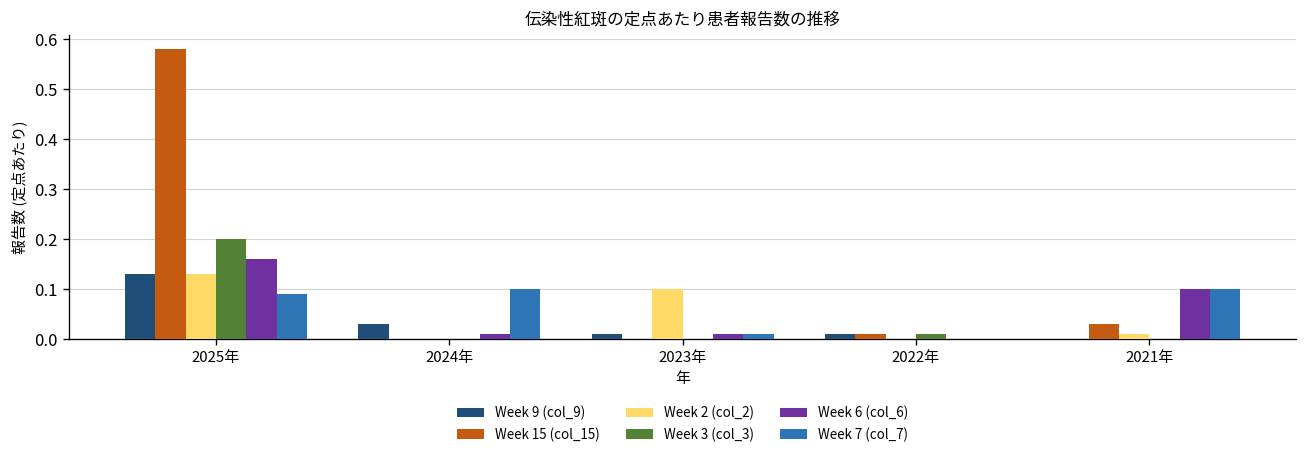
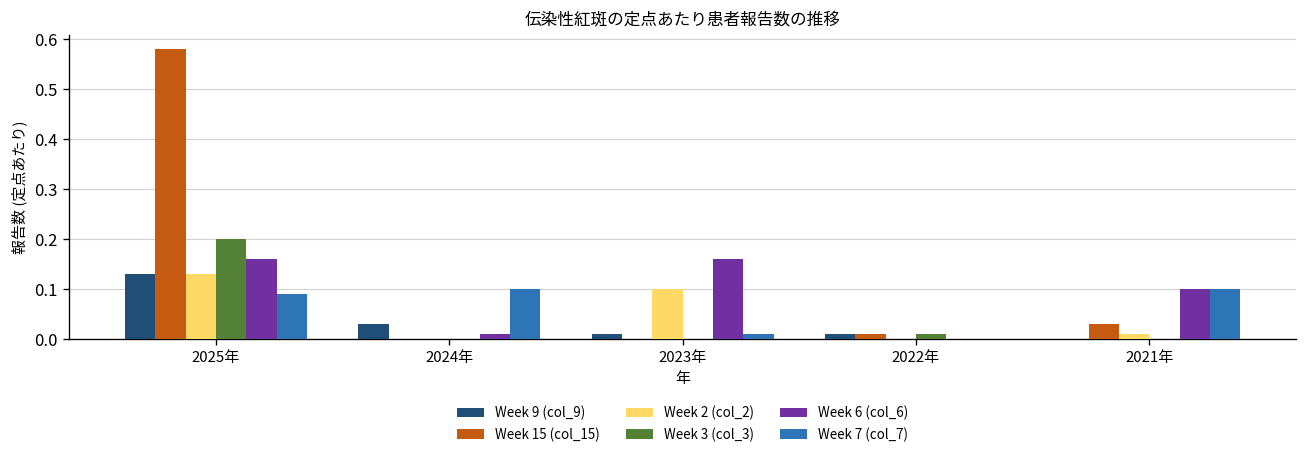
Week 6 (col_6), 2023年: 0.01 -> 0.16
